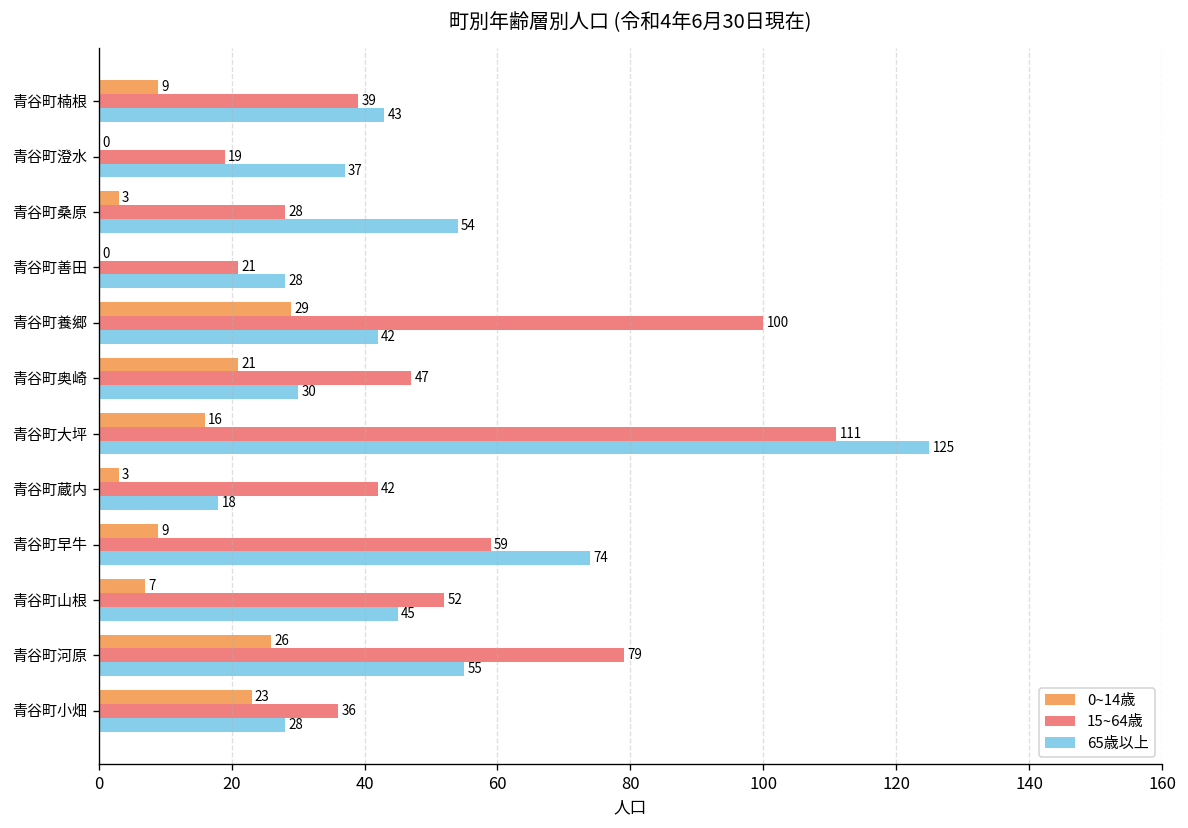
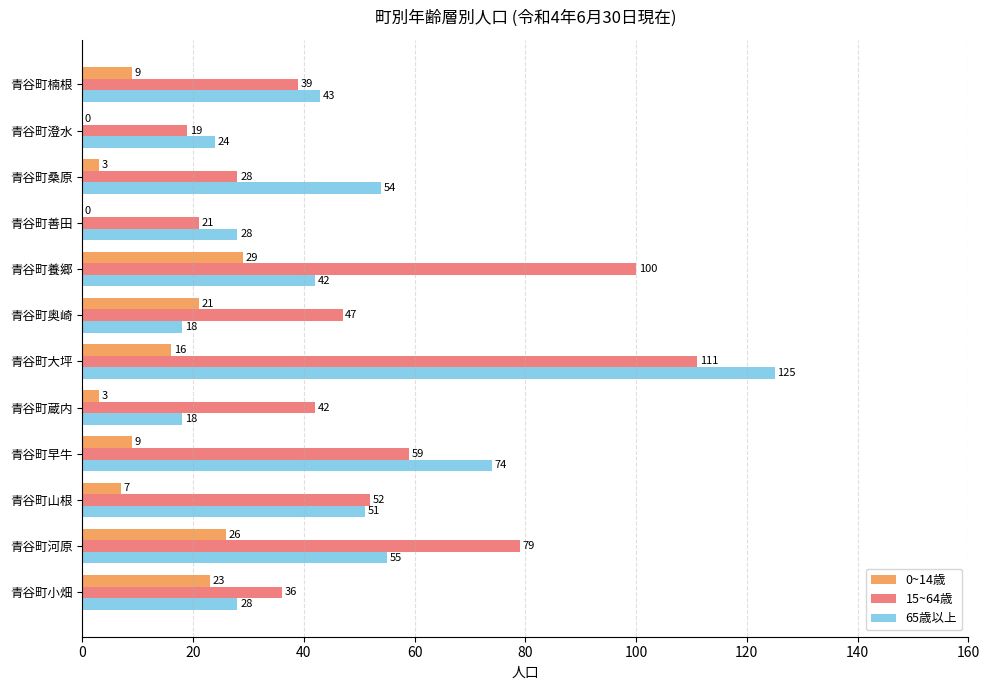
65歳以上, 青谷町澄水: 37 -> 24
65歳以上, 青谷町奥崎: 30 -> 18
65歳以上, 青谷町山根: 45 -> 51
